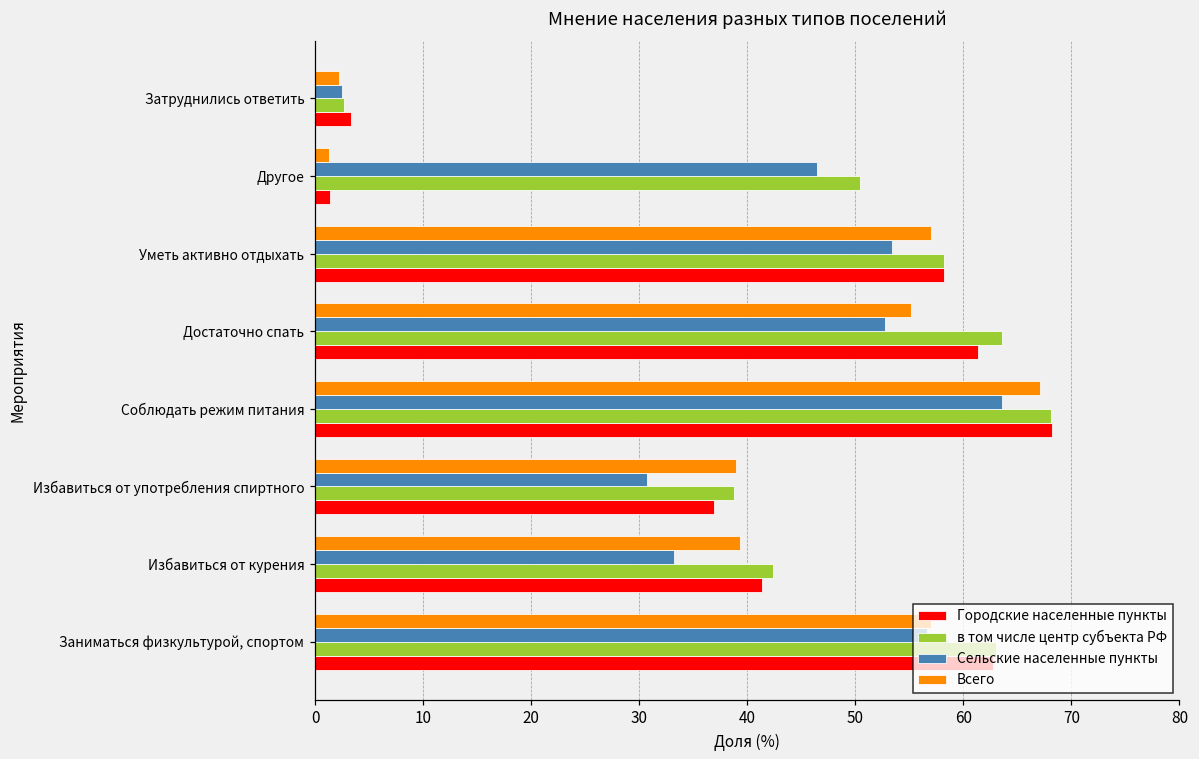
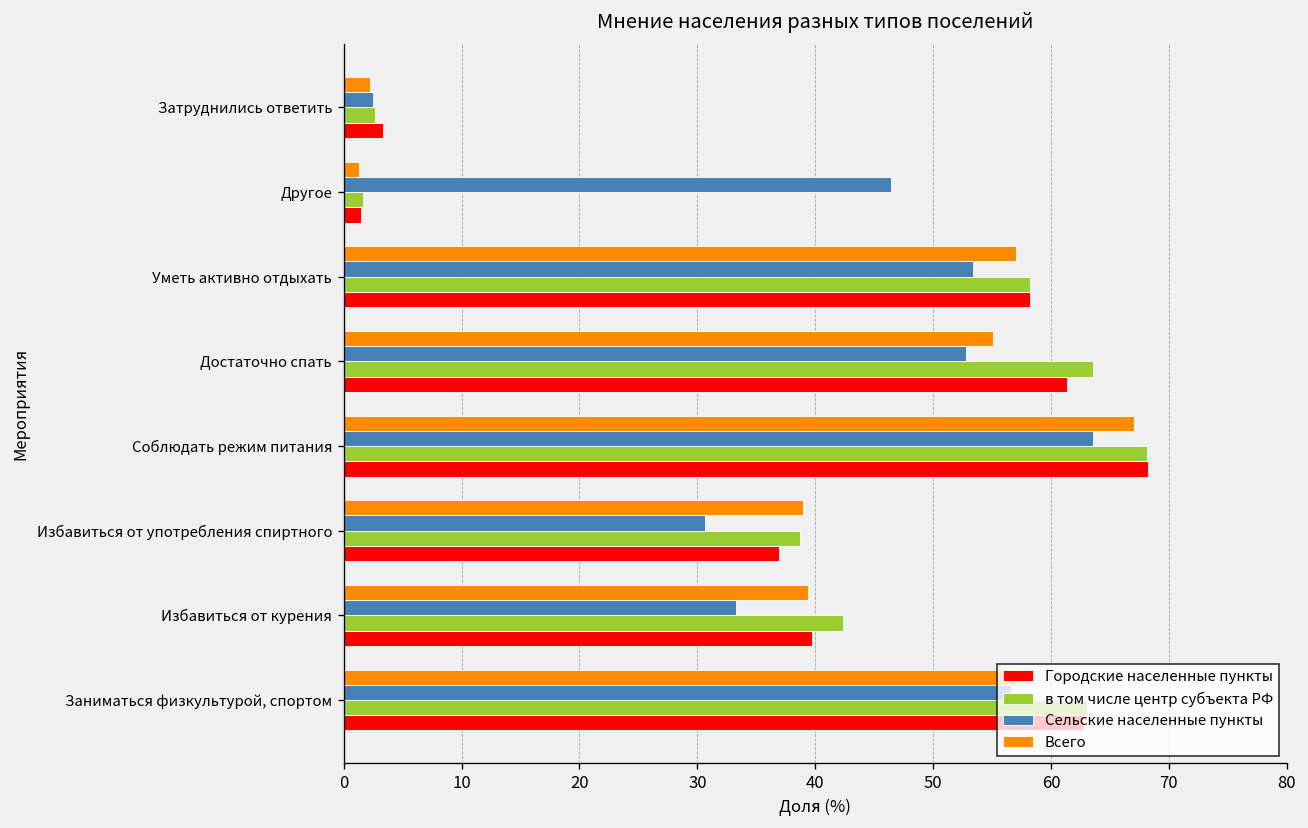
в том числе центр субъекта РФ, Другое: 50 -> 2
Городские населенные пункты, Избавиться от курения: 41 -> 40
